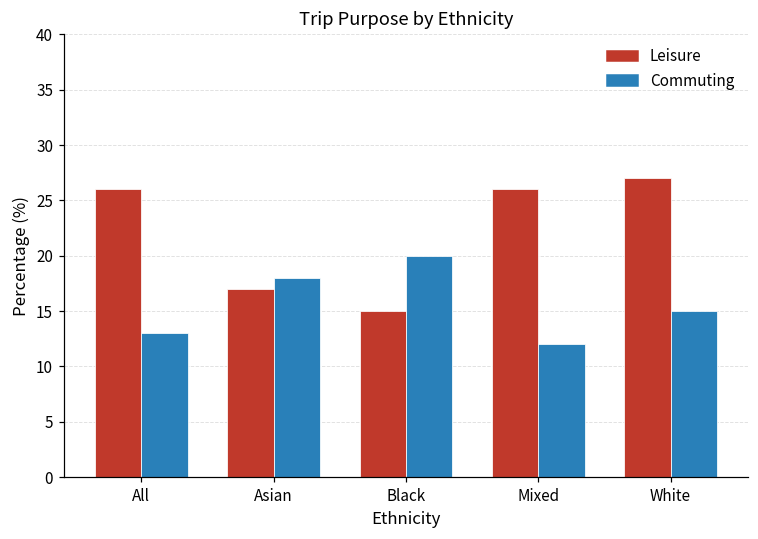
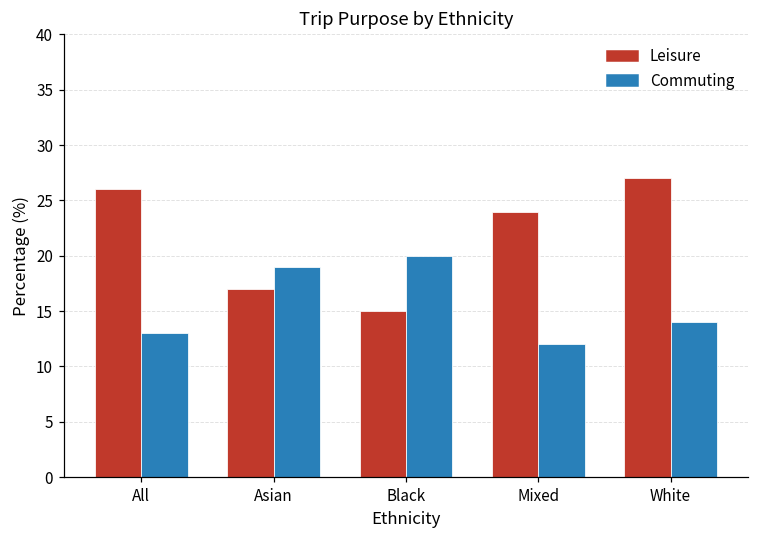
Commuting, Asian: 18 -> 19
Leisure, Mixed: 26 -> 24
Commuting, White: 15 -> 14
